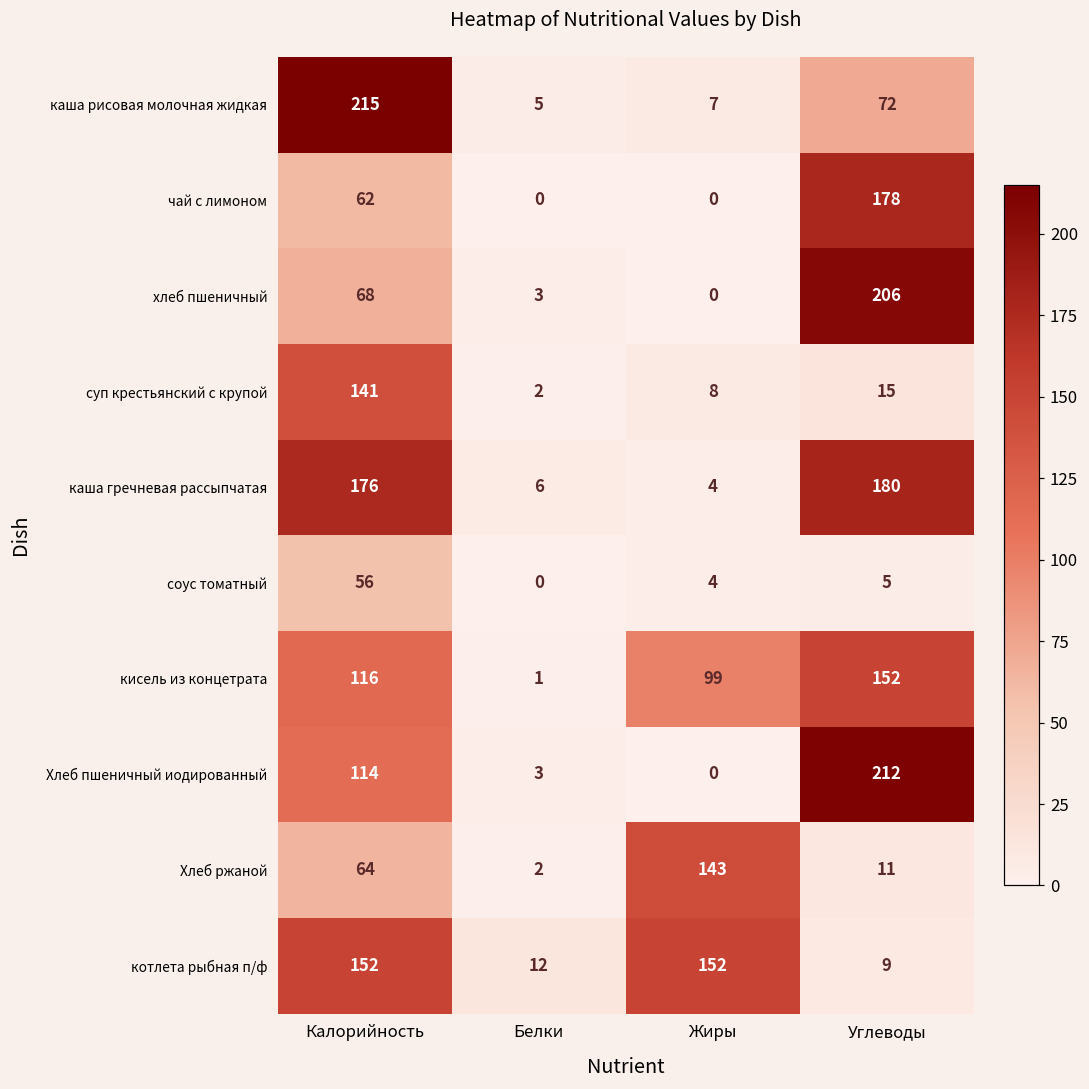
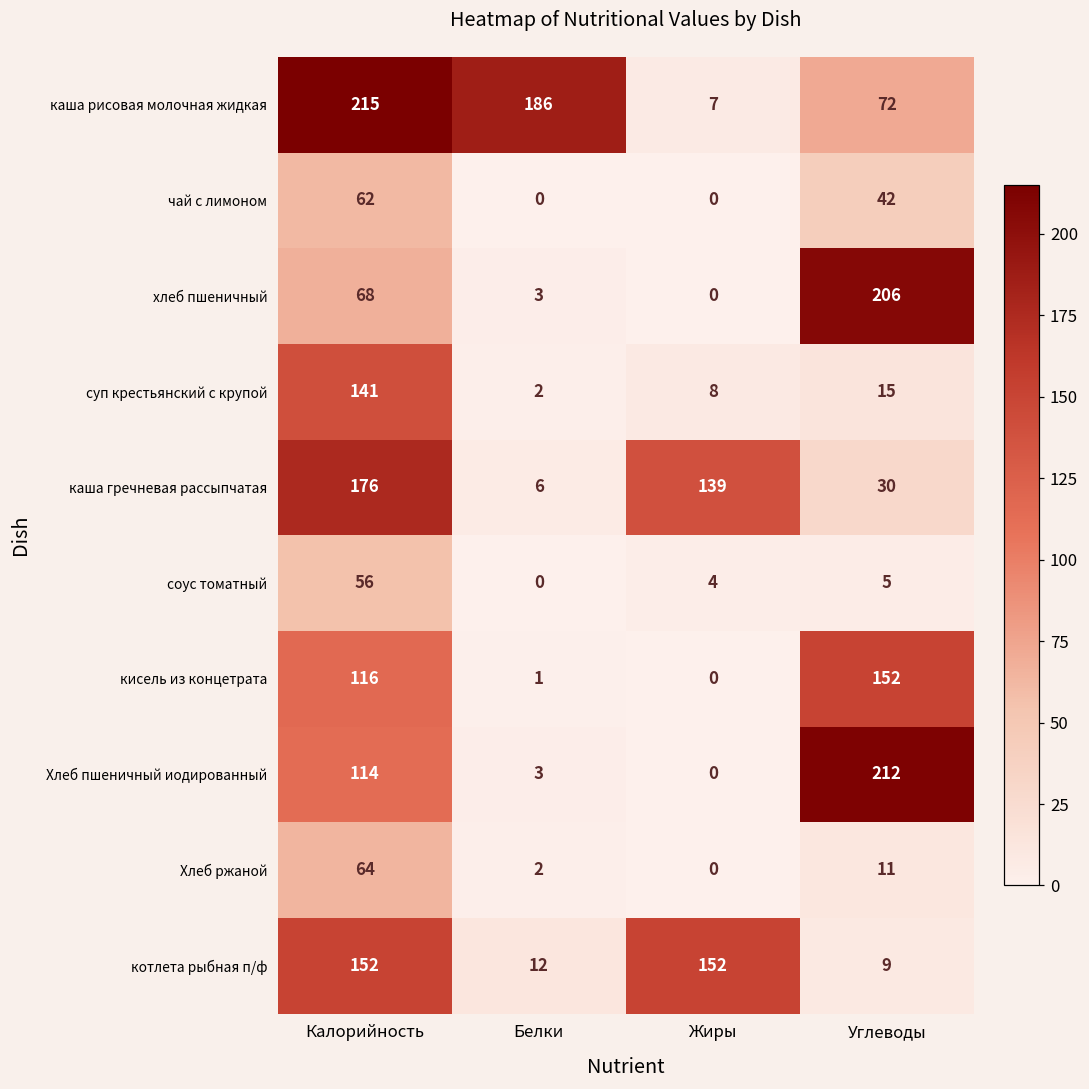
каша рисовая молочная жидкая, Белки: 5 -> 186
чай с лимоном, Углеводы: 178 -> 42
каша гречневая рассыпчатая, Жиры: 4 -> 139
каша гречневая рассыпчатая, Углеводы: 180 -> 30
кисель из концетрата, Жиры: 99 -> 0
Хлеб ржаной, Жиры: 143 -> 0
